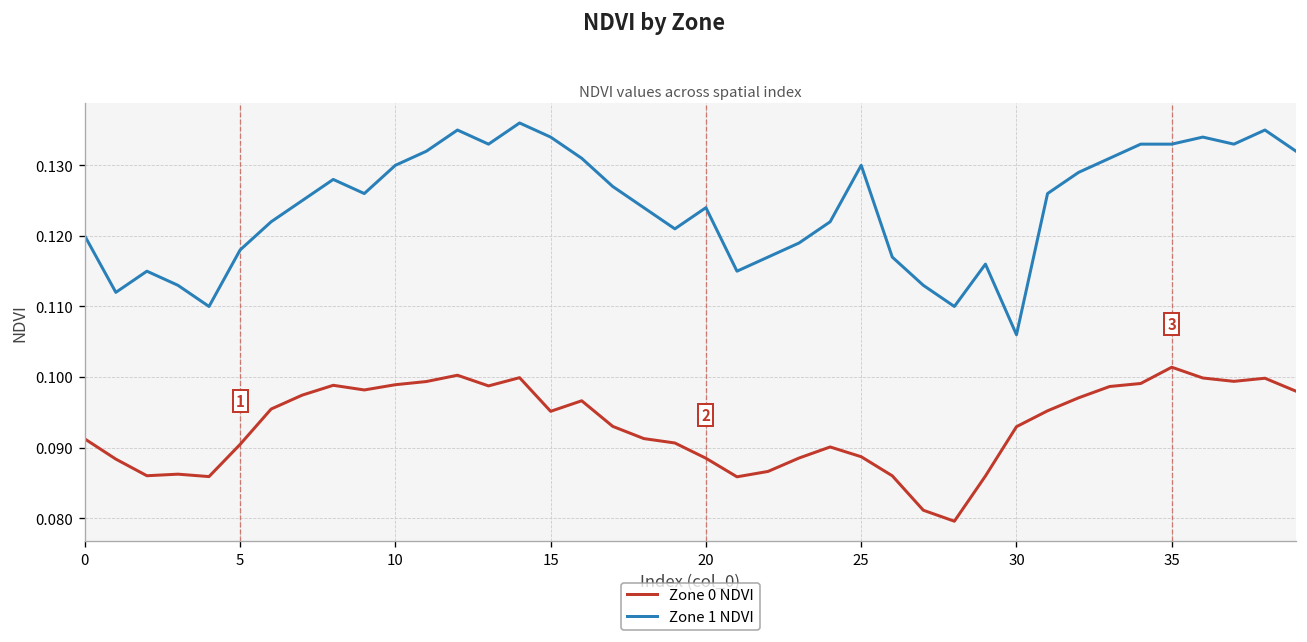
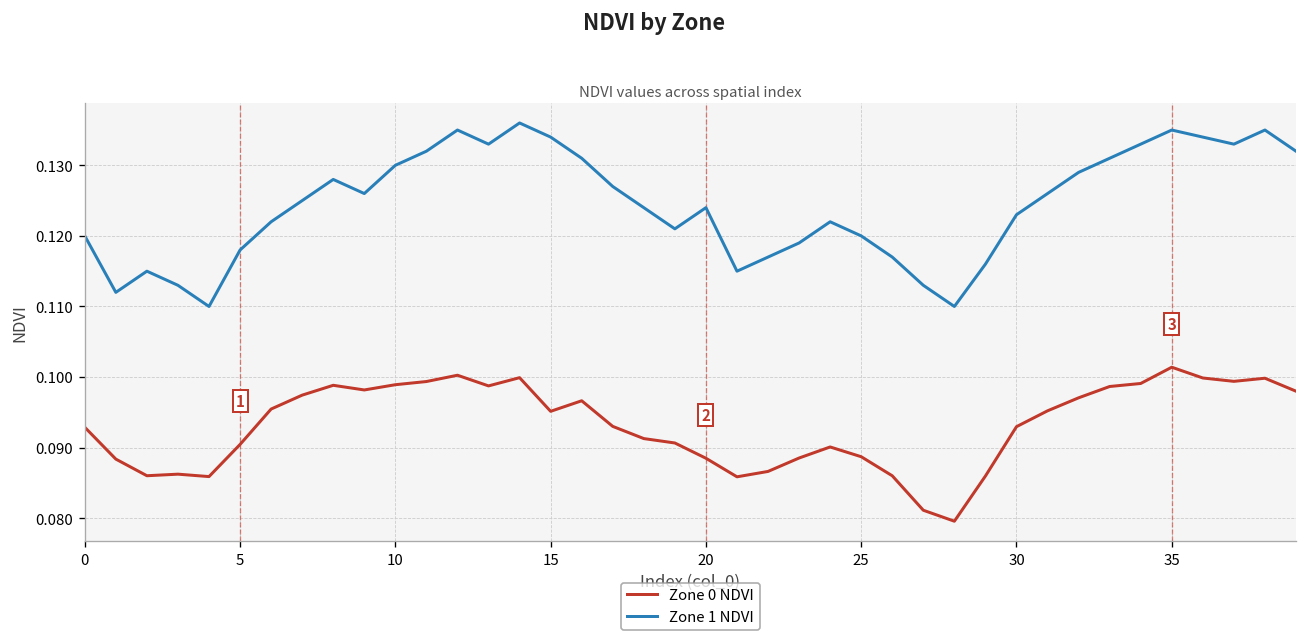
Zone 0 NDVI, 0: 0.091 -> 0.093
Zone 1 NDVI, 25: 0.13 -> 0.12
Zone 1 NDVI, 30: 0.106 -> 0.123
Zone 1 NDVI, 35: 0.133 -> 0.135
